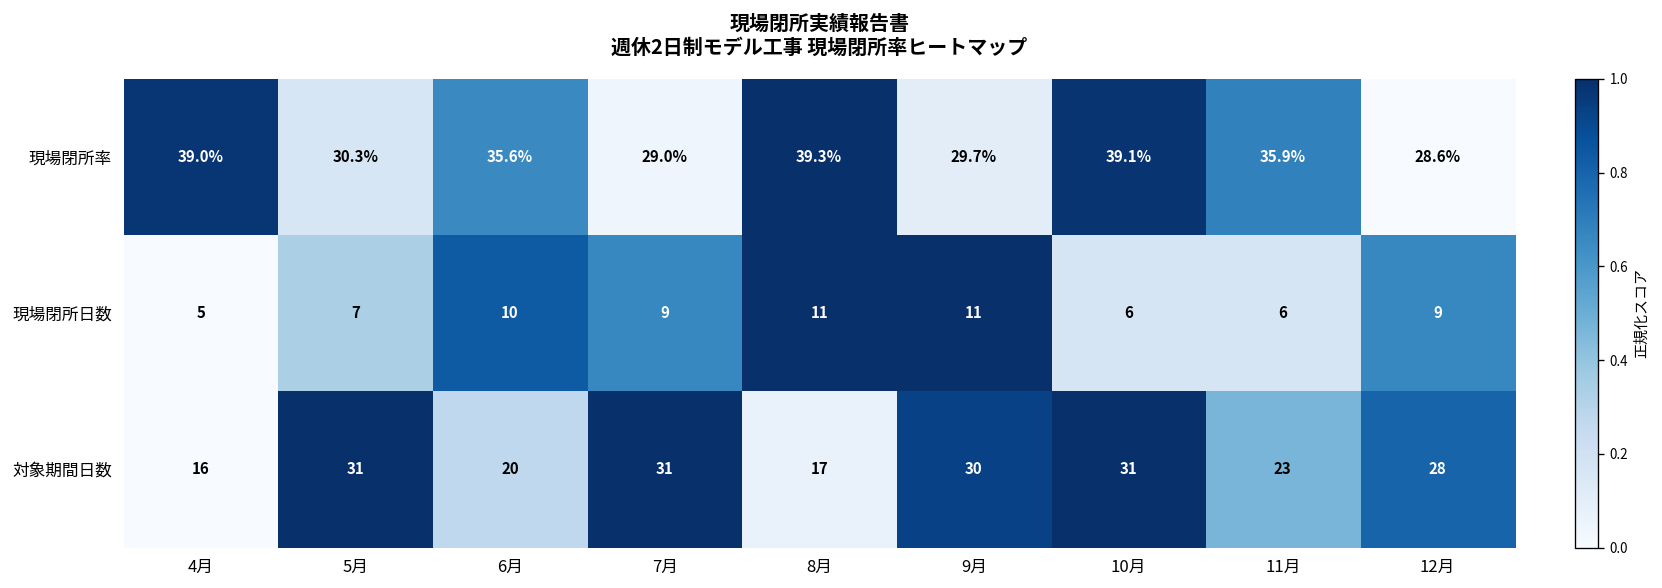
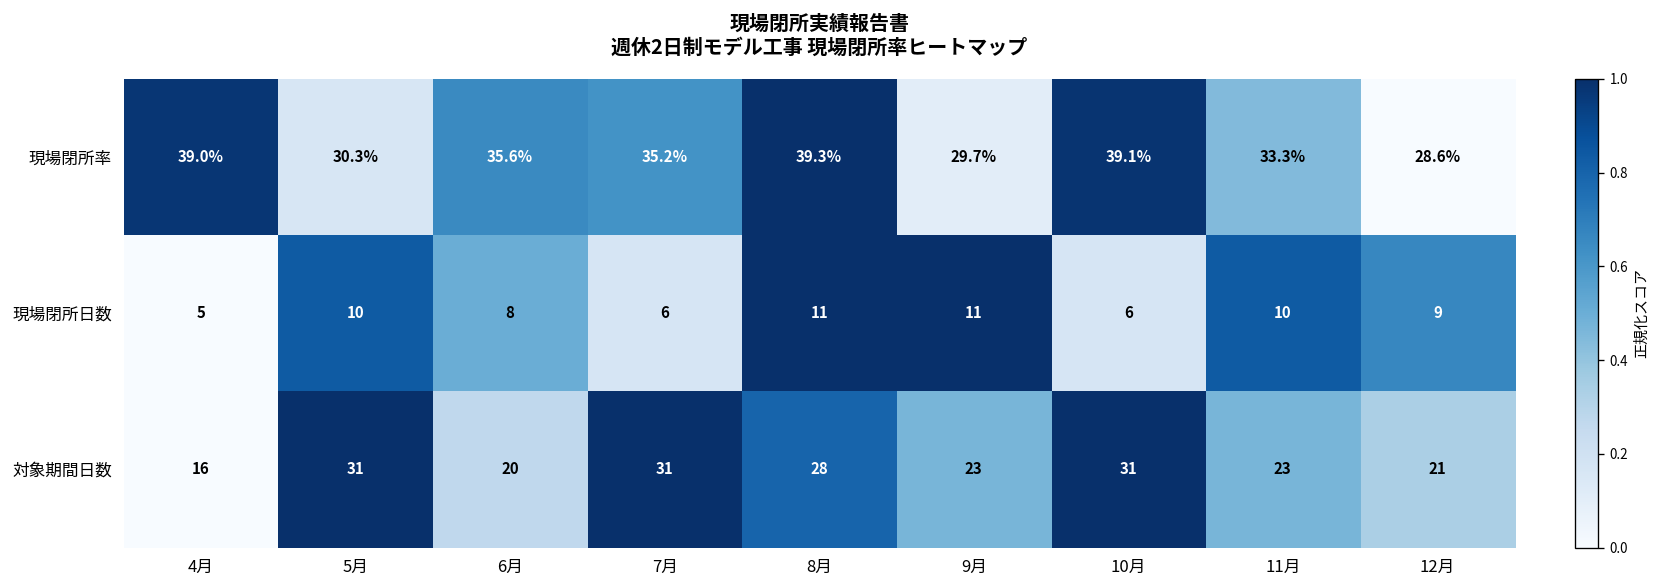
現場閉所率, 7月: 29.0% -> 35.2%
現場閉所率, 11月: 35.9% -> 33.3%
現場閉所日数, 5月: 7 -> 10
現場閉所日数, 6月: 10 -> 8
現場閉所日数, 7月: 9 -> 6
現場閉所日数, 11月: 6 -> 10
対象期間日数, 8月: 17 -> 28
対象期間日数, 9月: 30 -> 23
対象期間日数, 12月: 28 -> 21
